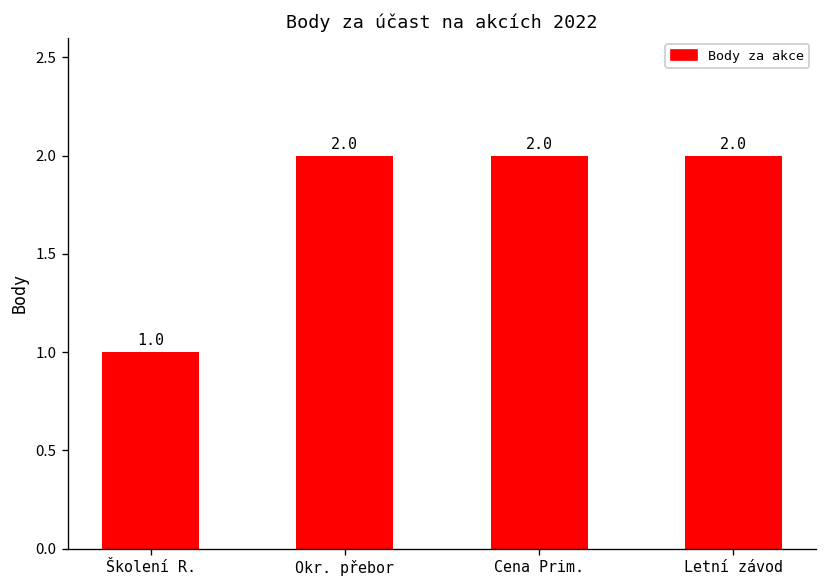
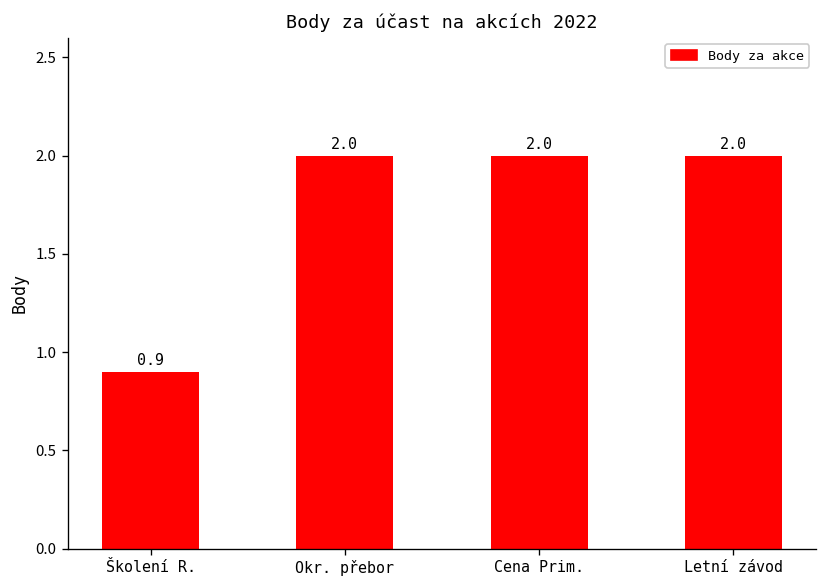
Školení R.: 1.0 -> 0.9
